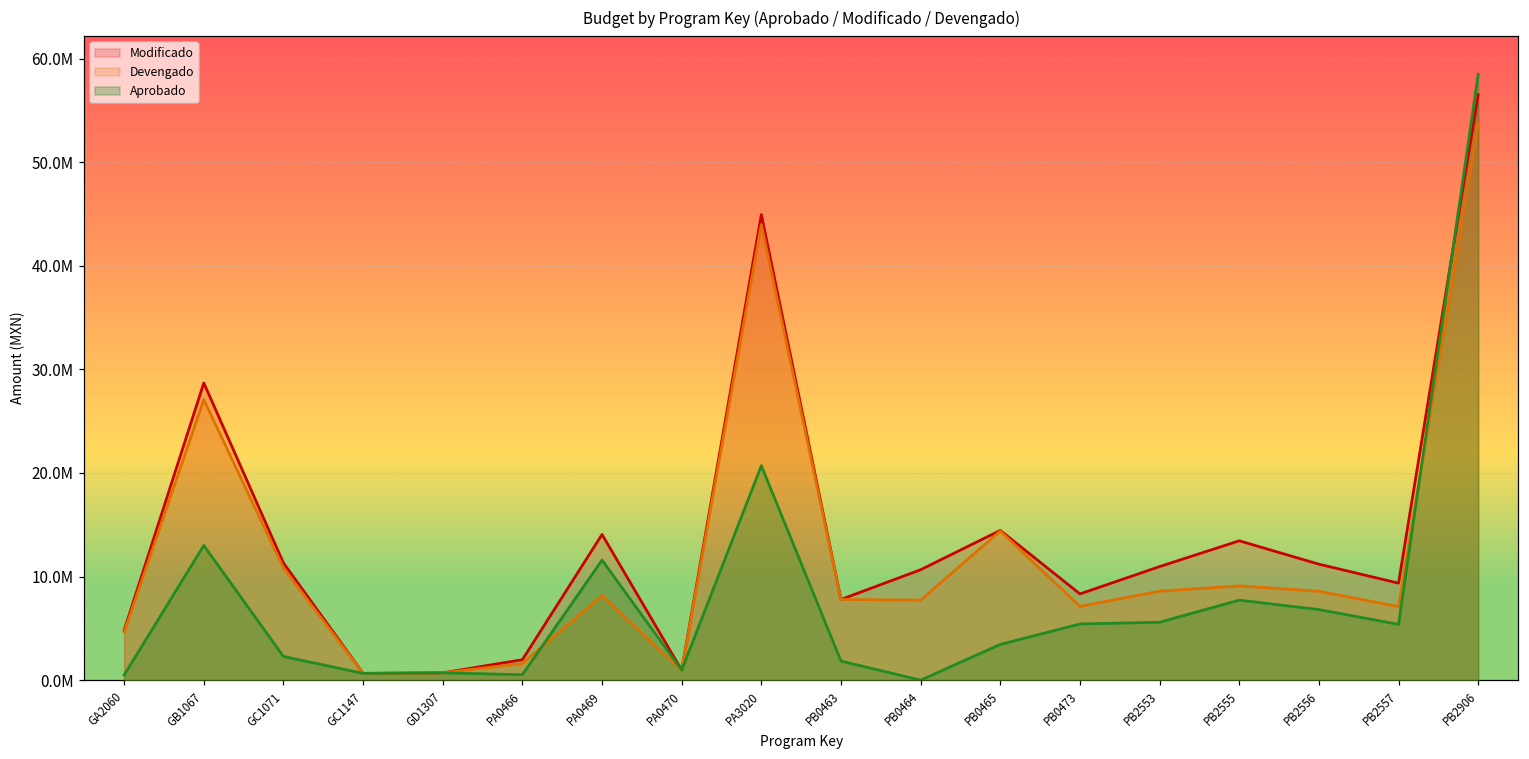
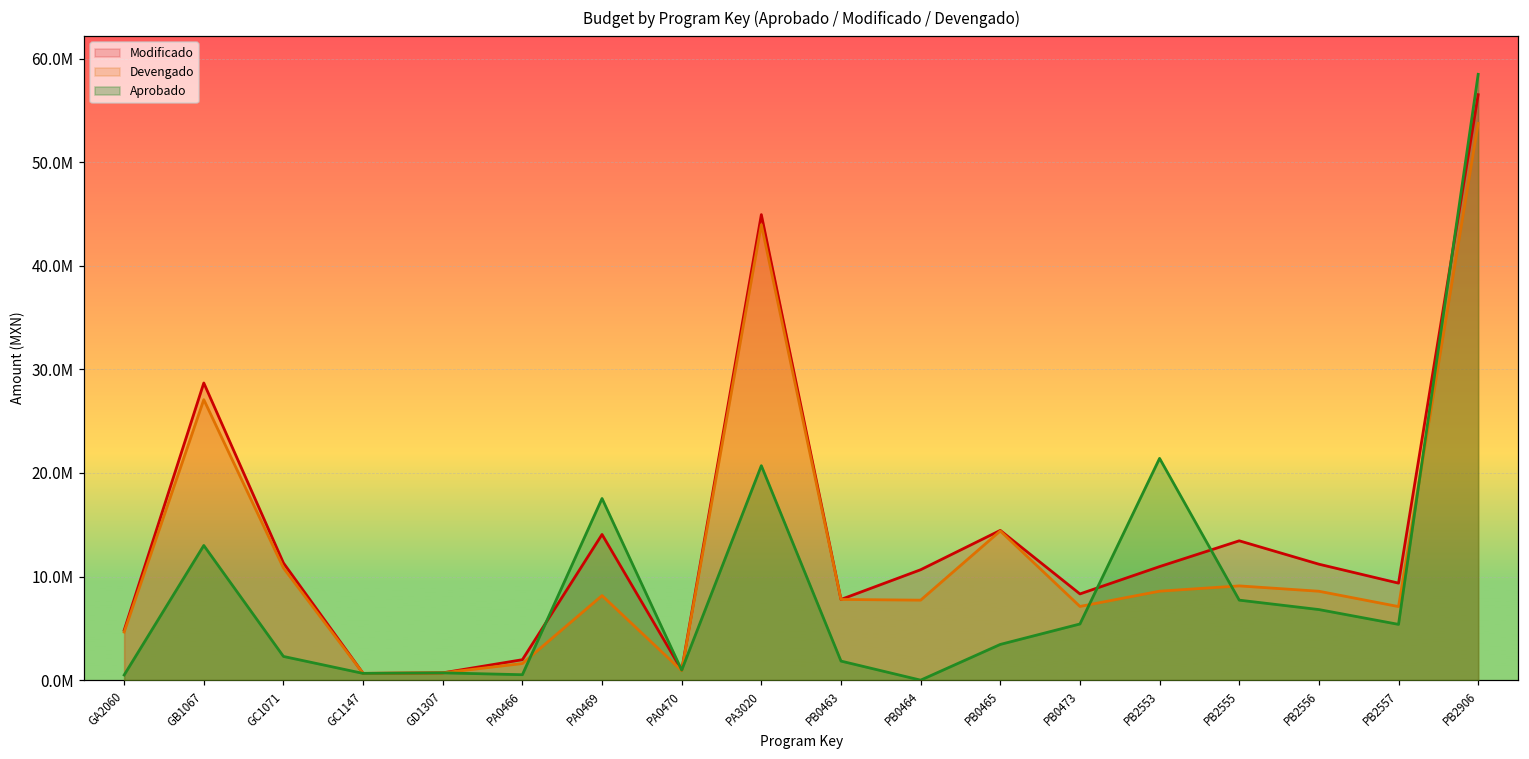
Aprobado, PA0469: 12000000 -> 18000000
Aprobado, PB2553: 6000000 -> 21000000
